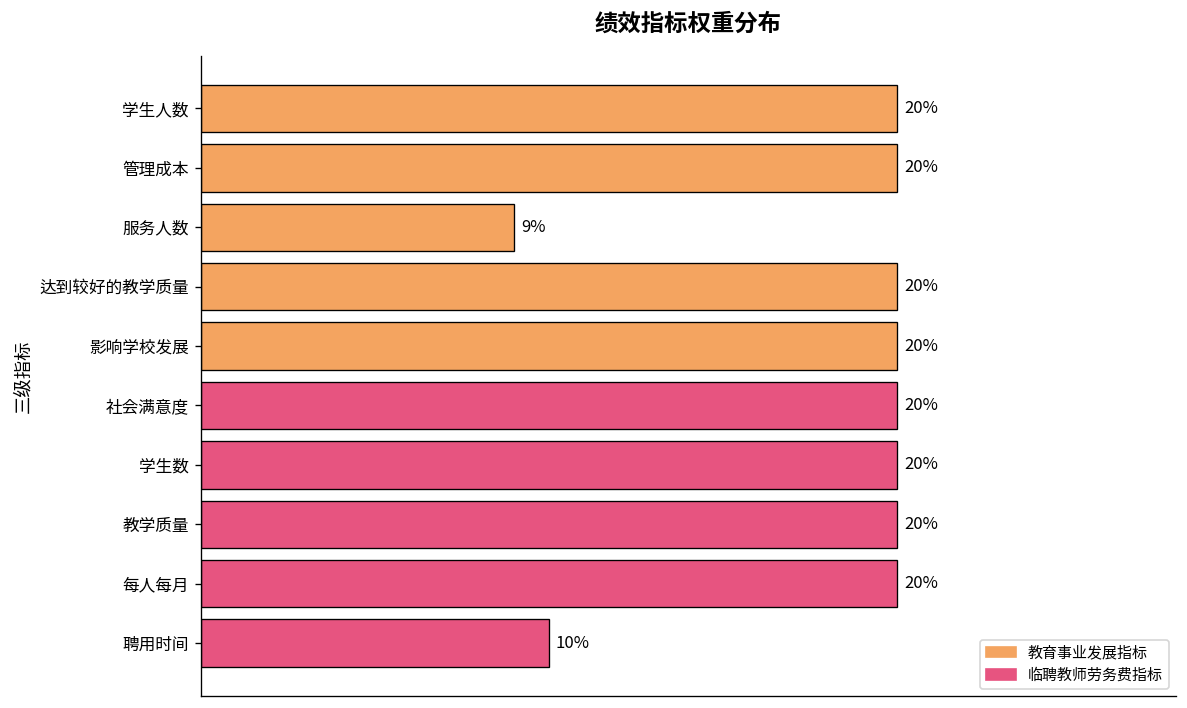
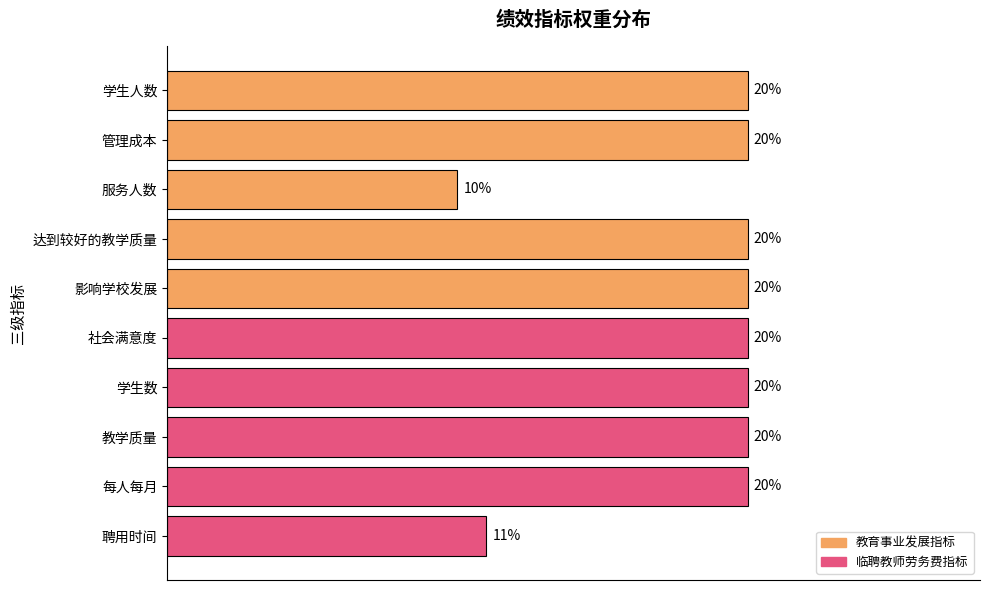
服务人数: 9% -> 10%
聘用时间: 10% -> 11%
